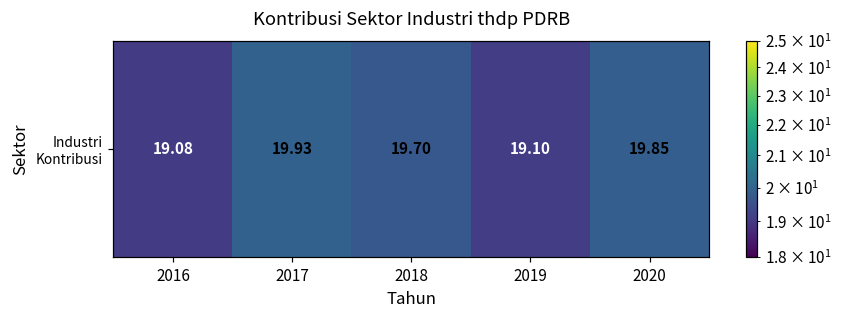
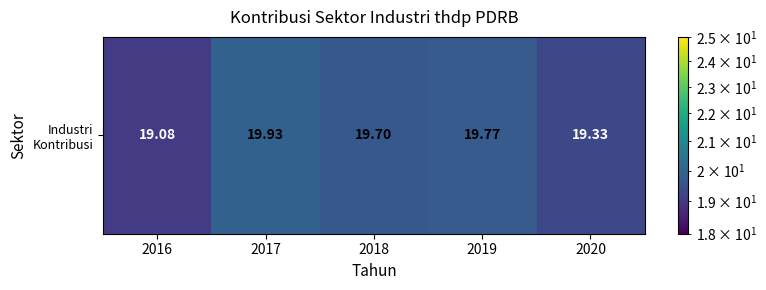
Industri Kontribusi, 2019: 19.10 -> 19.77
Industri Kontribusi, 2020: 19.85 -> 19.33
